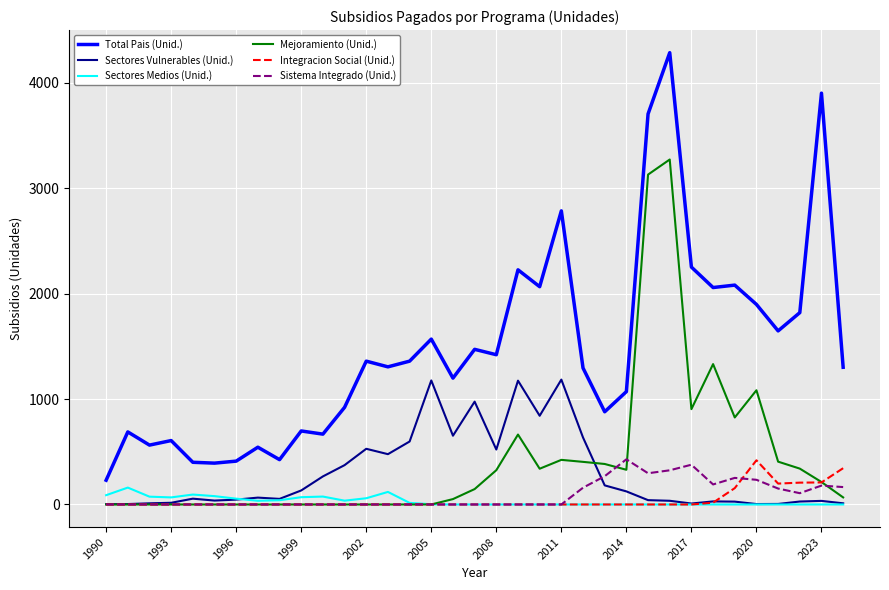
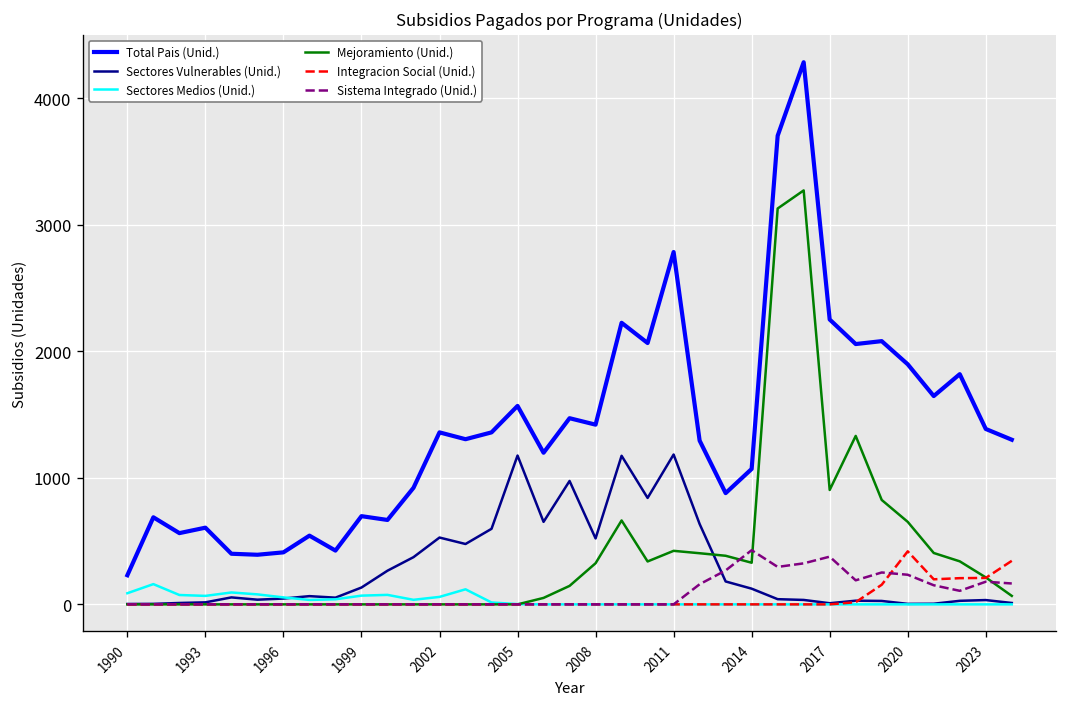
Mejoramiento (Unid.), 2020: 1080 -> 650
Total Pais (Unid.), 2023: 3900 -> 1390
